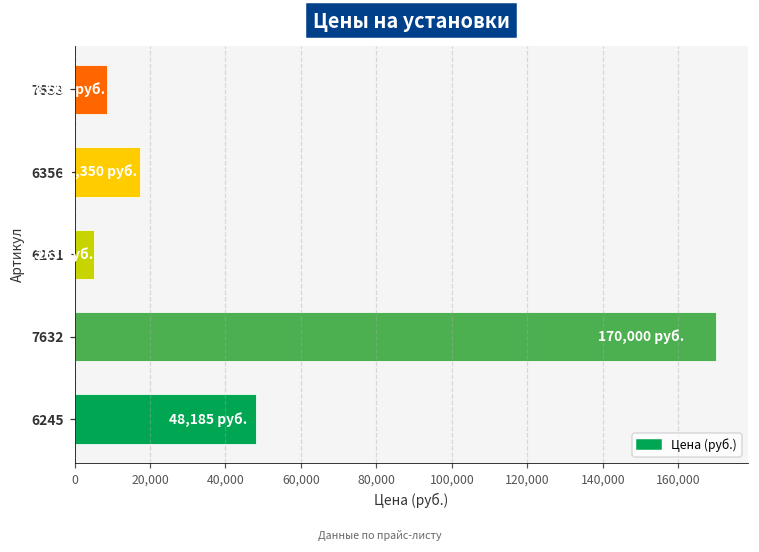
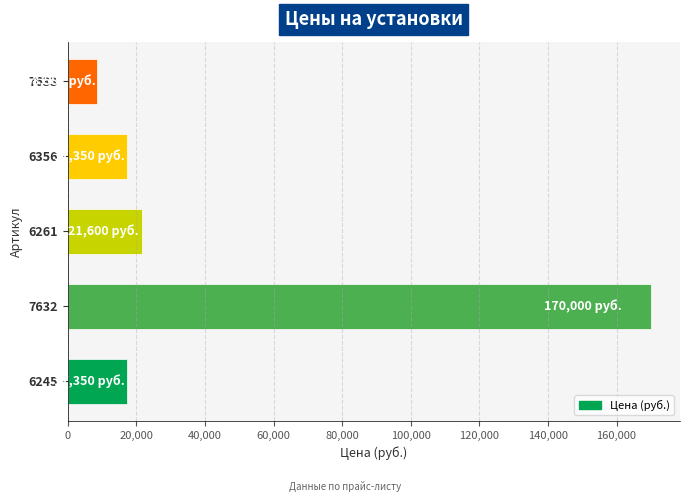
6261: 5,000 -> 22,000
6245: 48,185 -> 17,350
